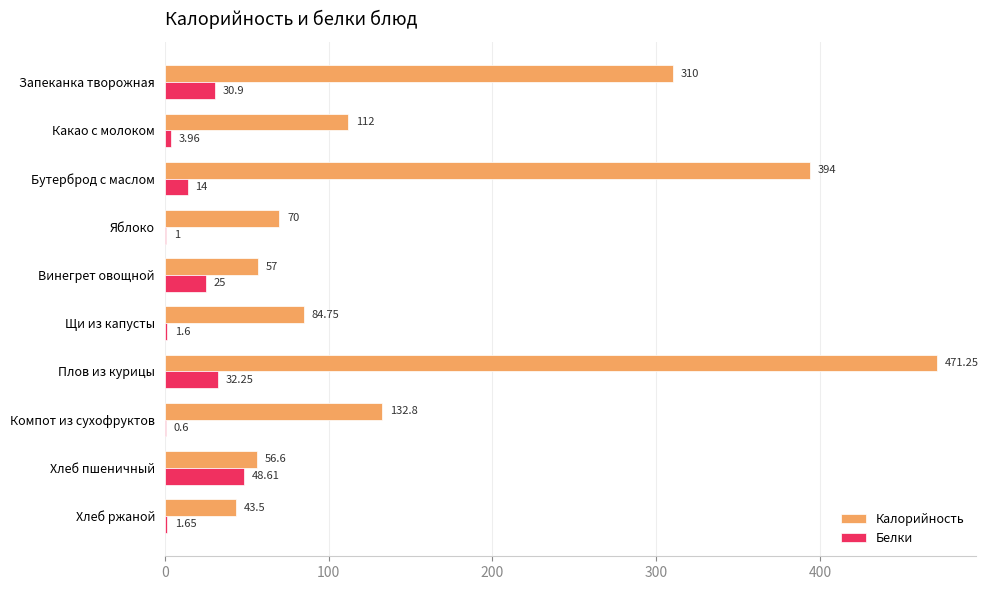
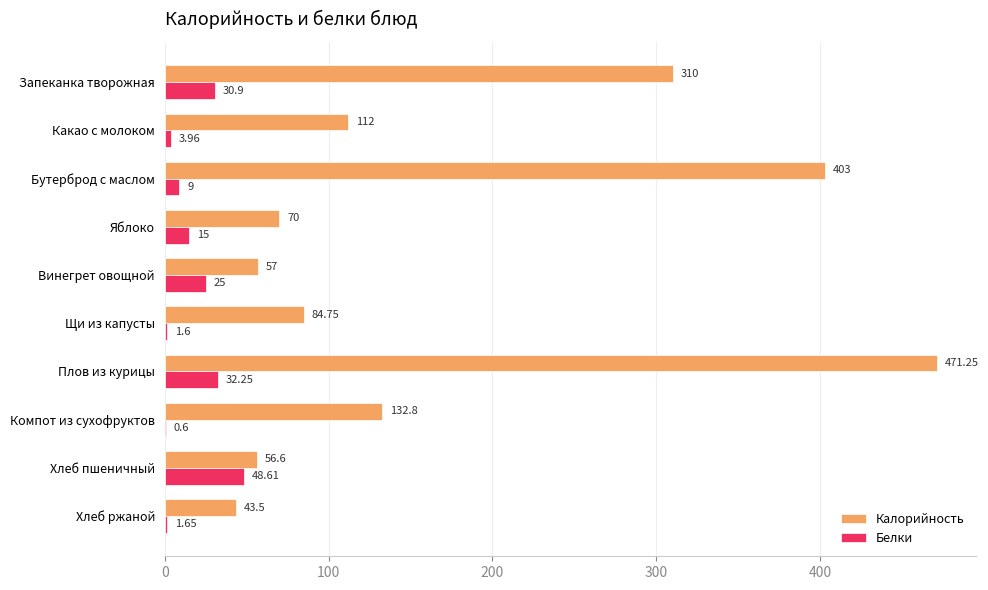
Калорийность, Бутерброд с маслом: 394 -> 403
Белки, Бутерброд с маслом: 14 -> 9
Белки, Яблоко: 1 -> 15
